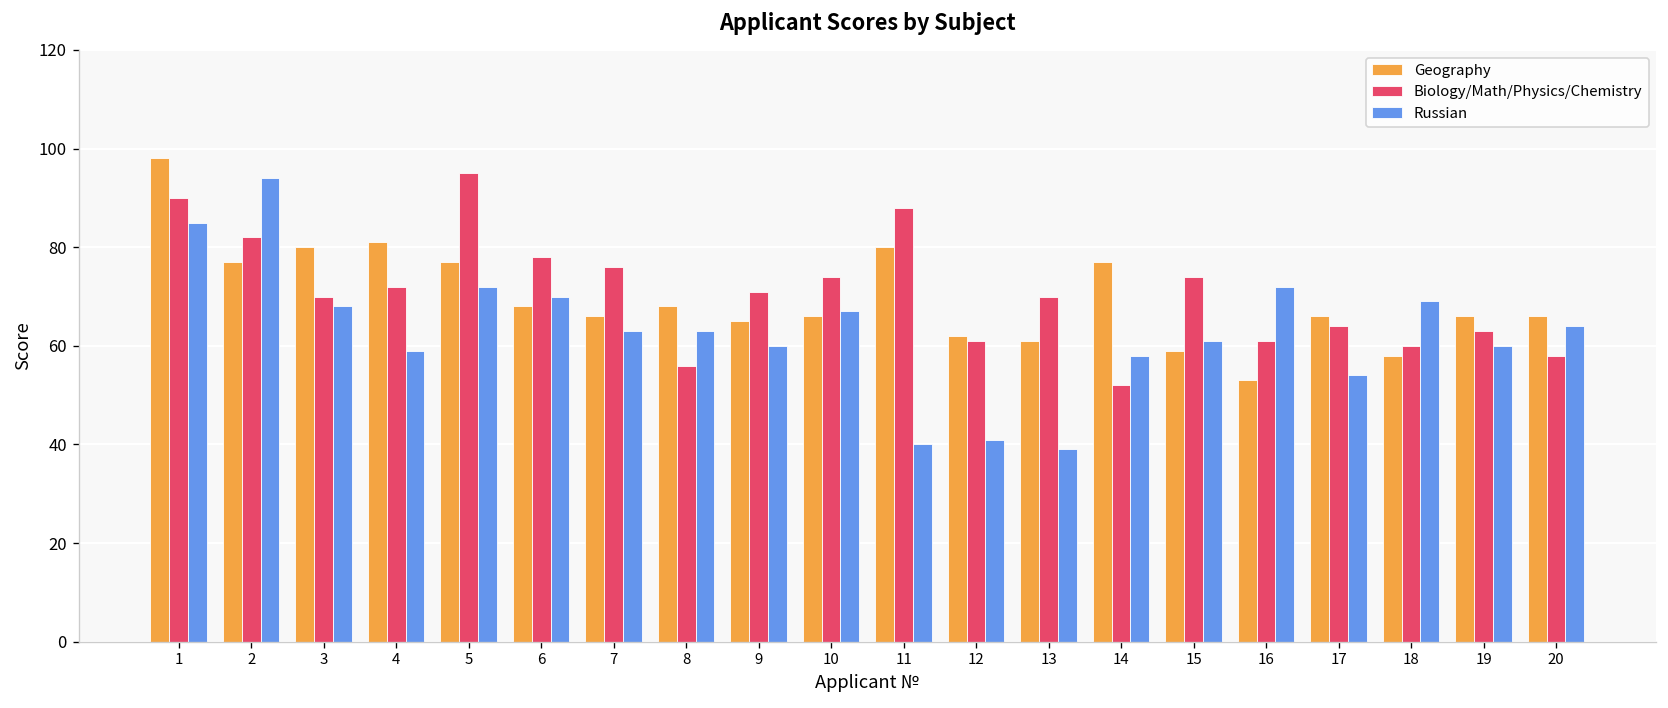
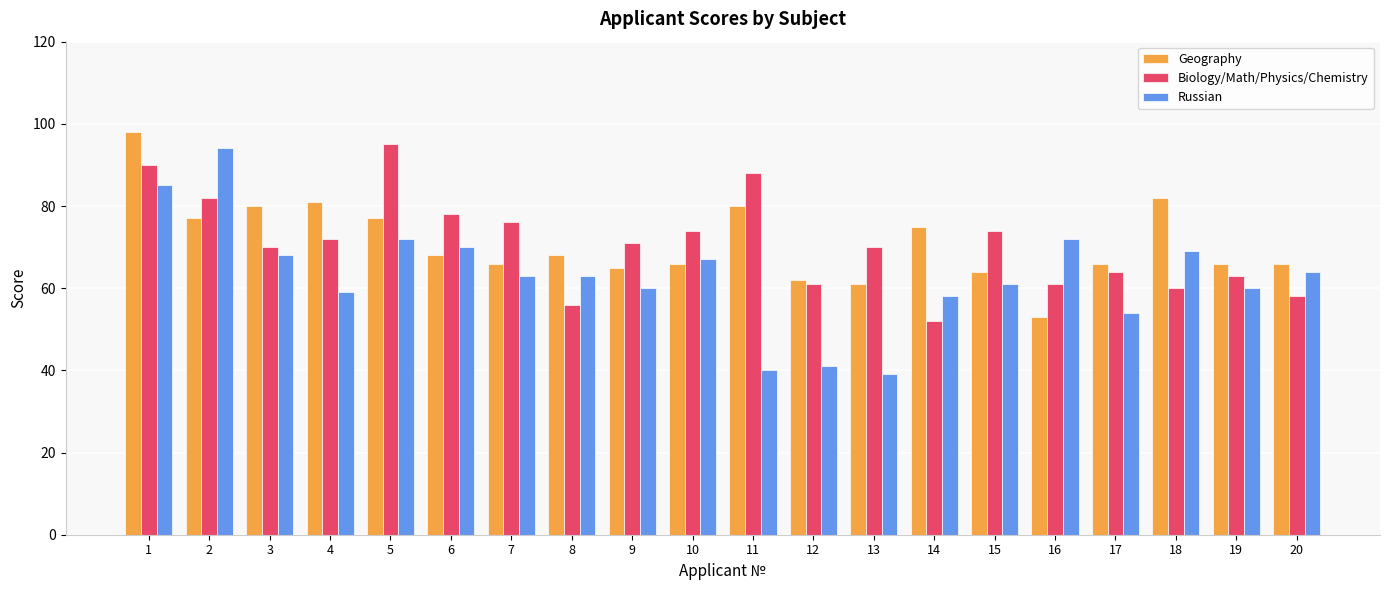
Geography, 14: 77 -> 75
Geography, 15: 59 -> 64
Geography, 18: 58 -> 82
